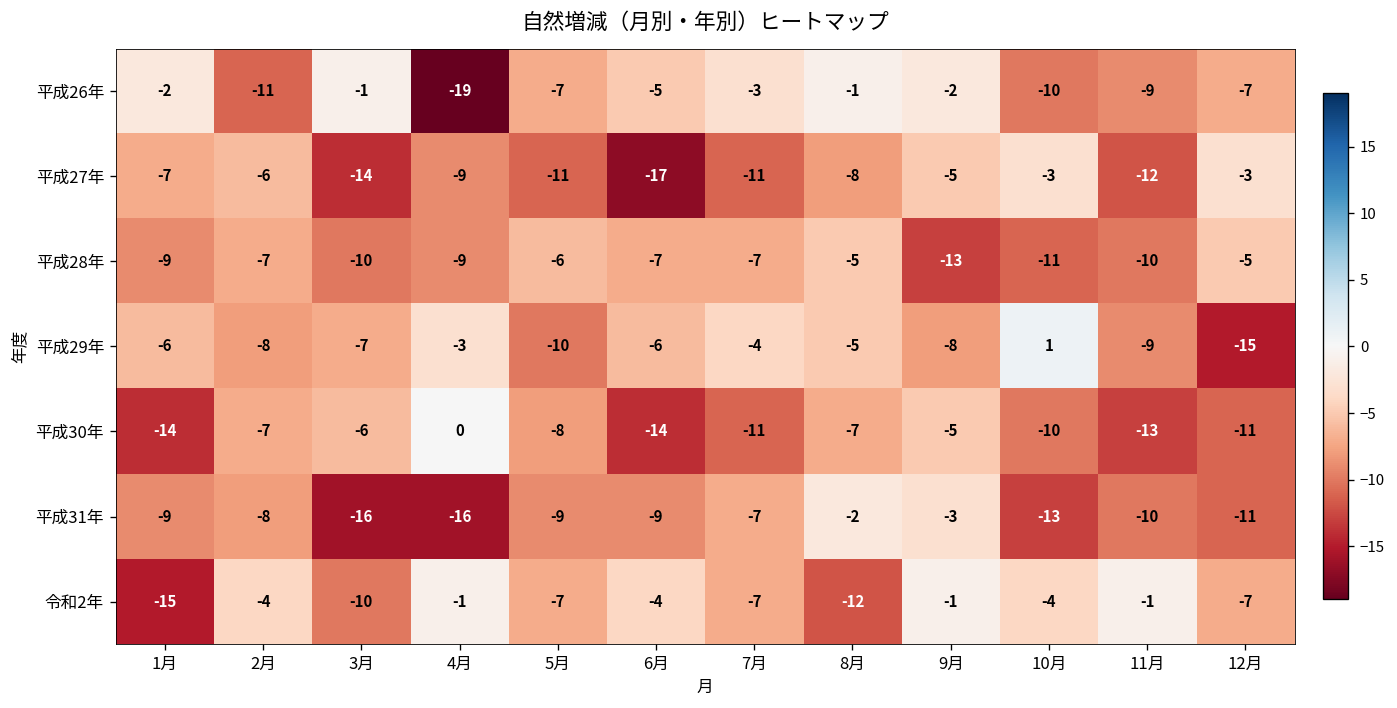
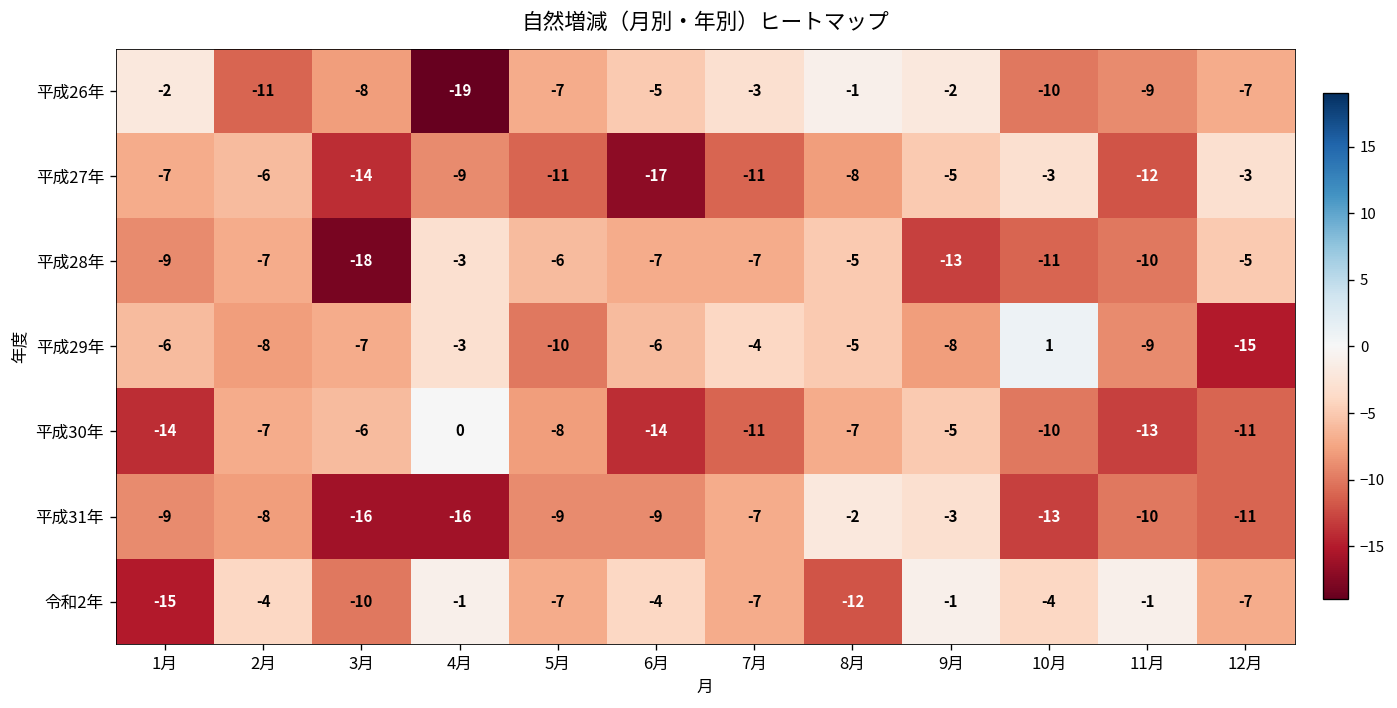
平成26年, 3月: -1 -> -8
平成28年, 3月: -10 -> -18
平成28年, 4月: -9 -> -3
